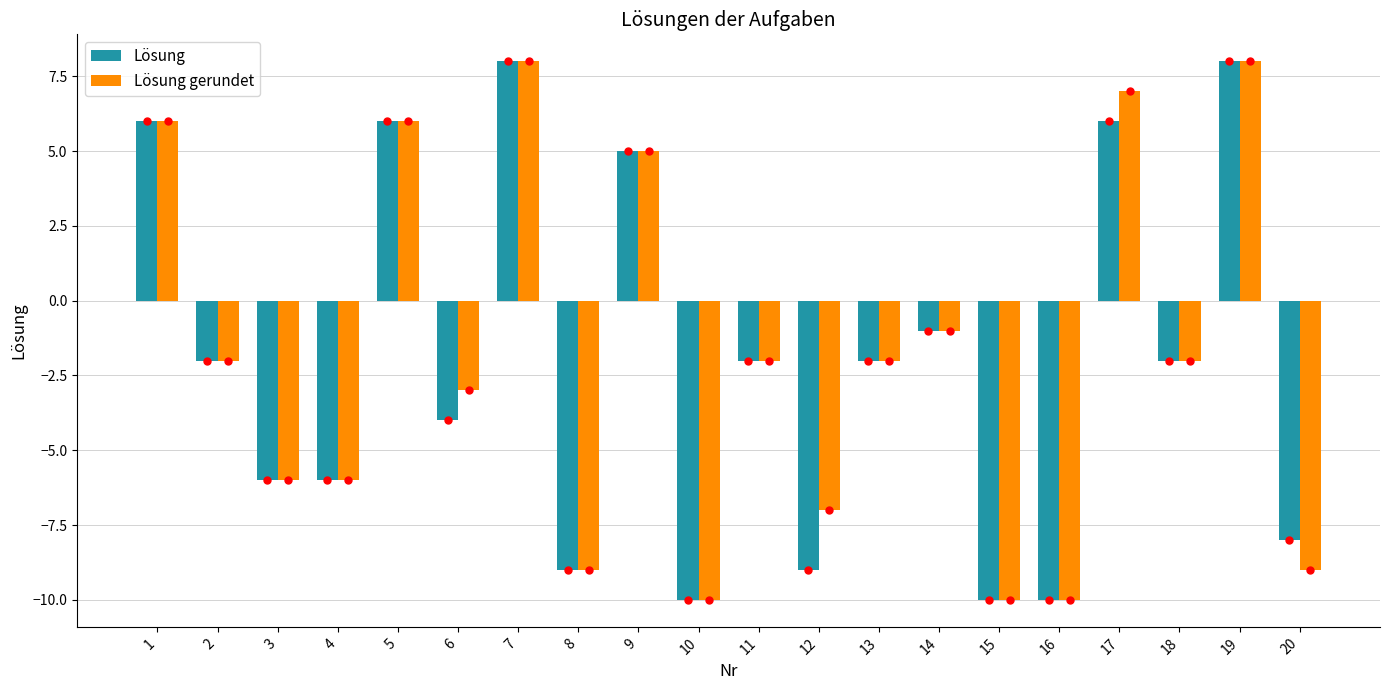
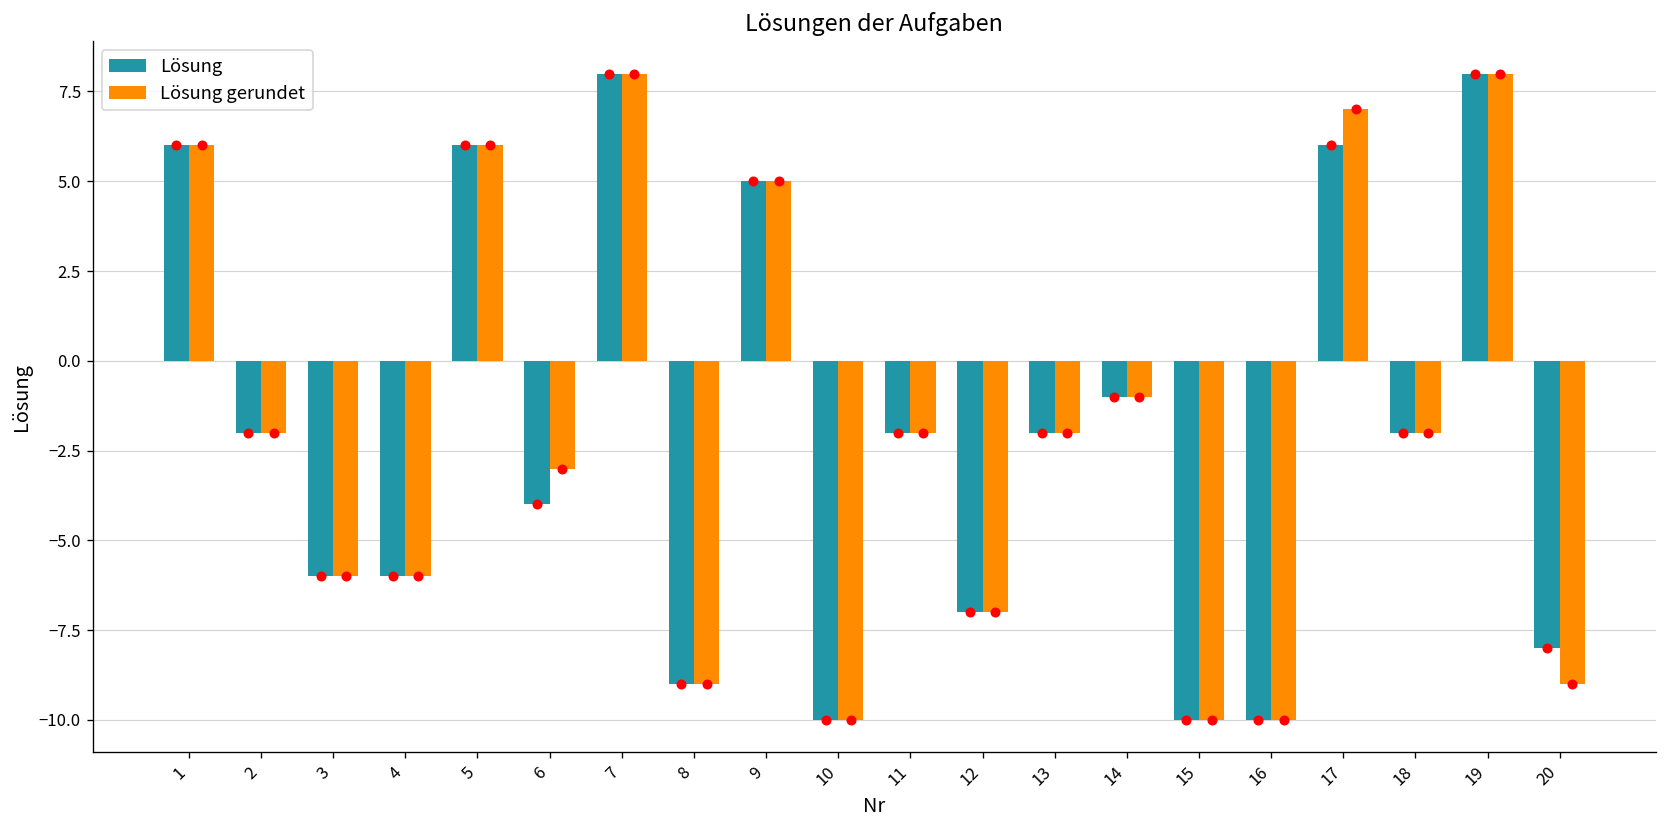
Lösung, 12: -9 -> -7
